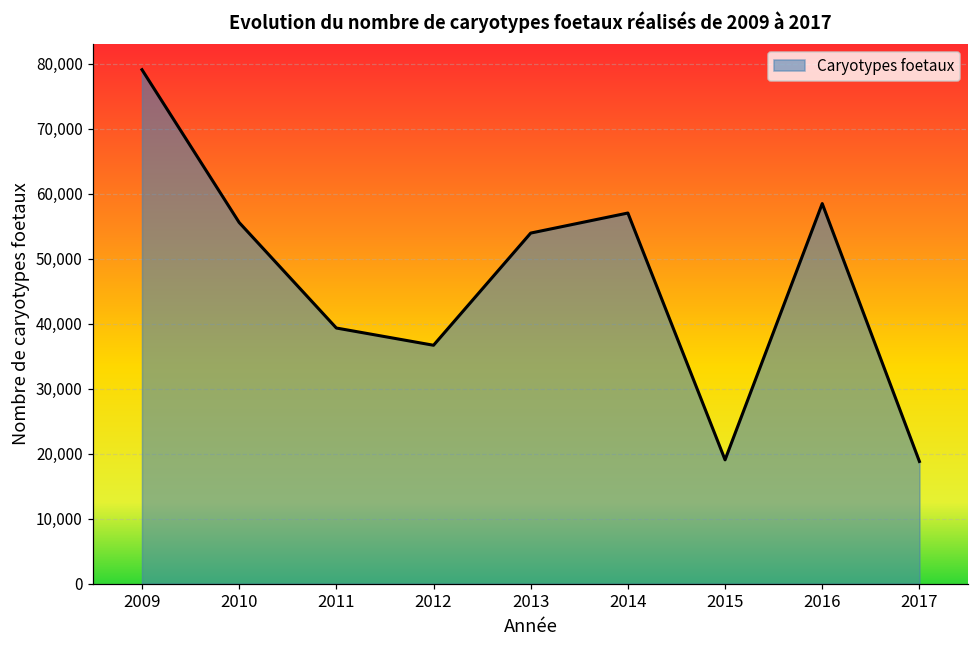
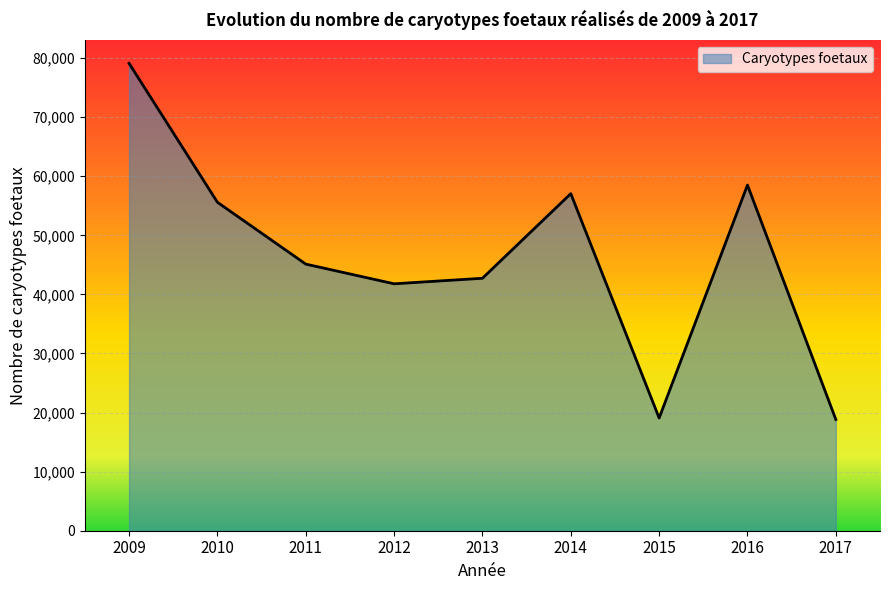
2011: 39,000 -> 45,000
2012: 37,000 -> 42,000
2013: 54,000 -> 43,000
